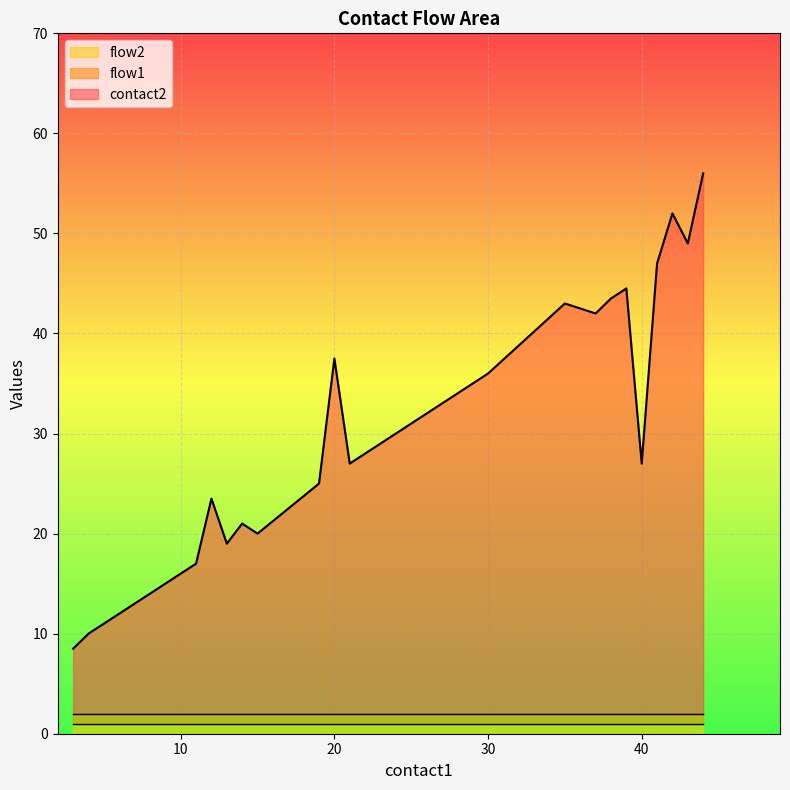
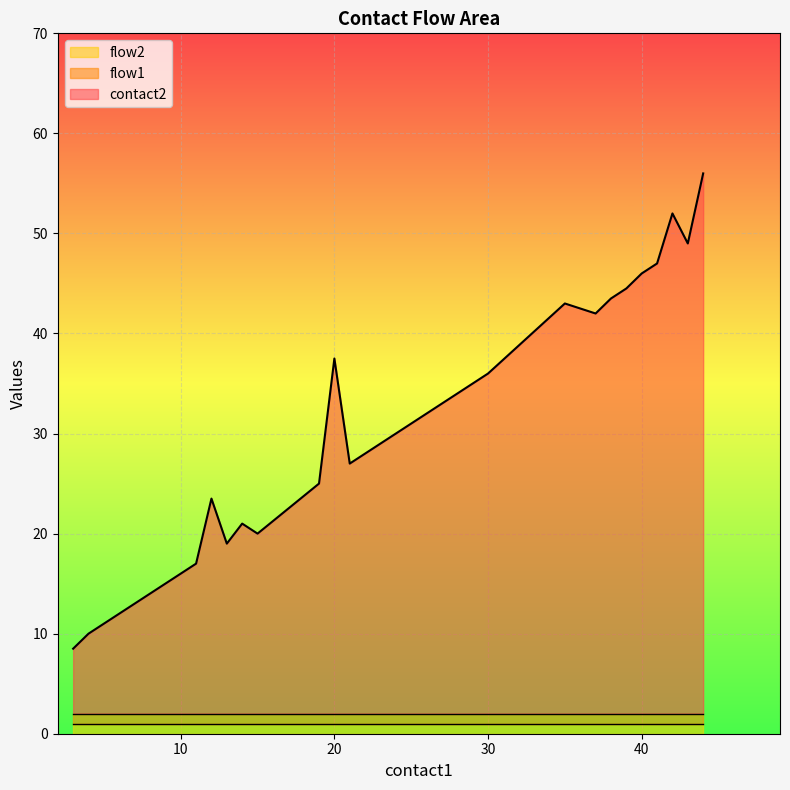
contact2, 40: 25 -> 44
